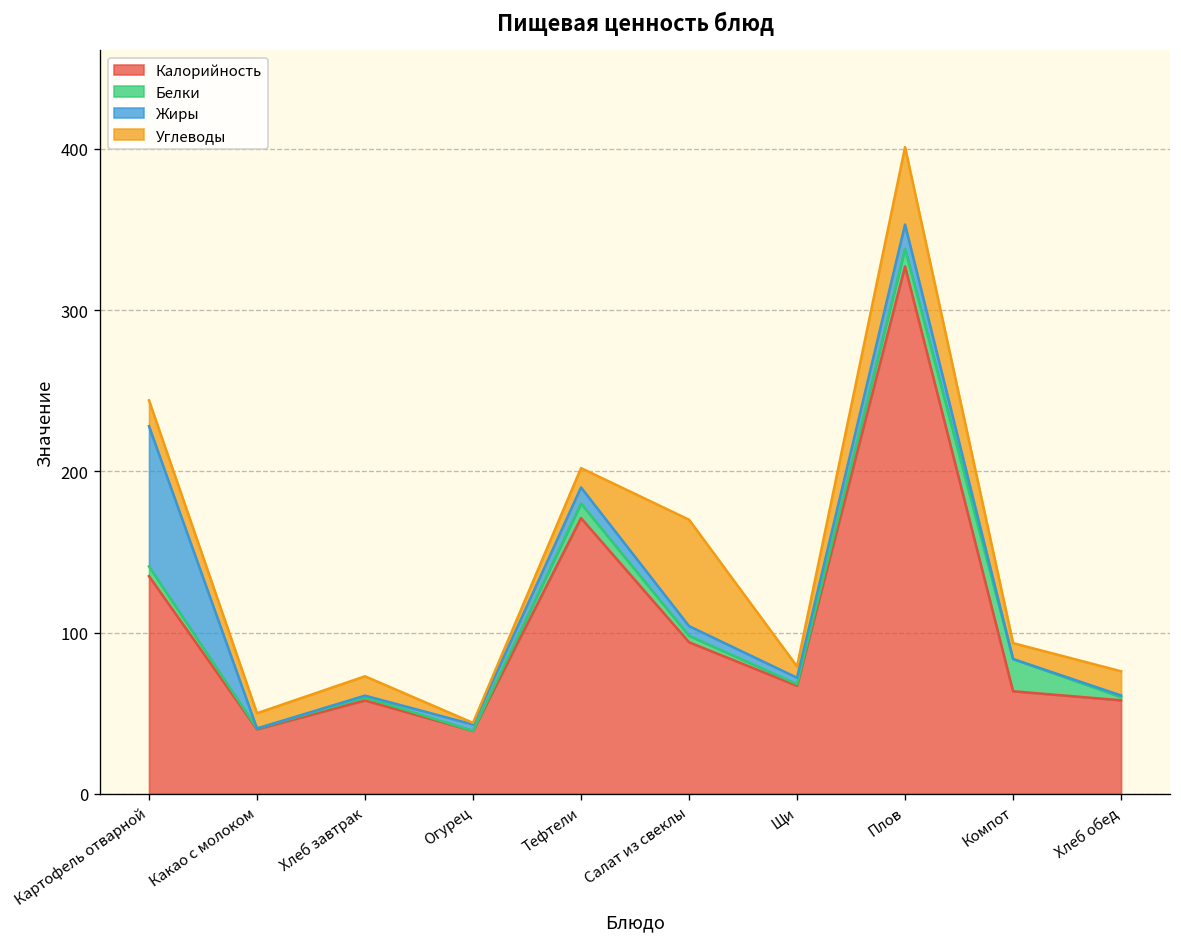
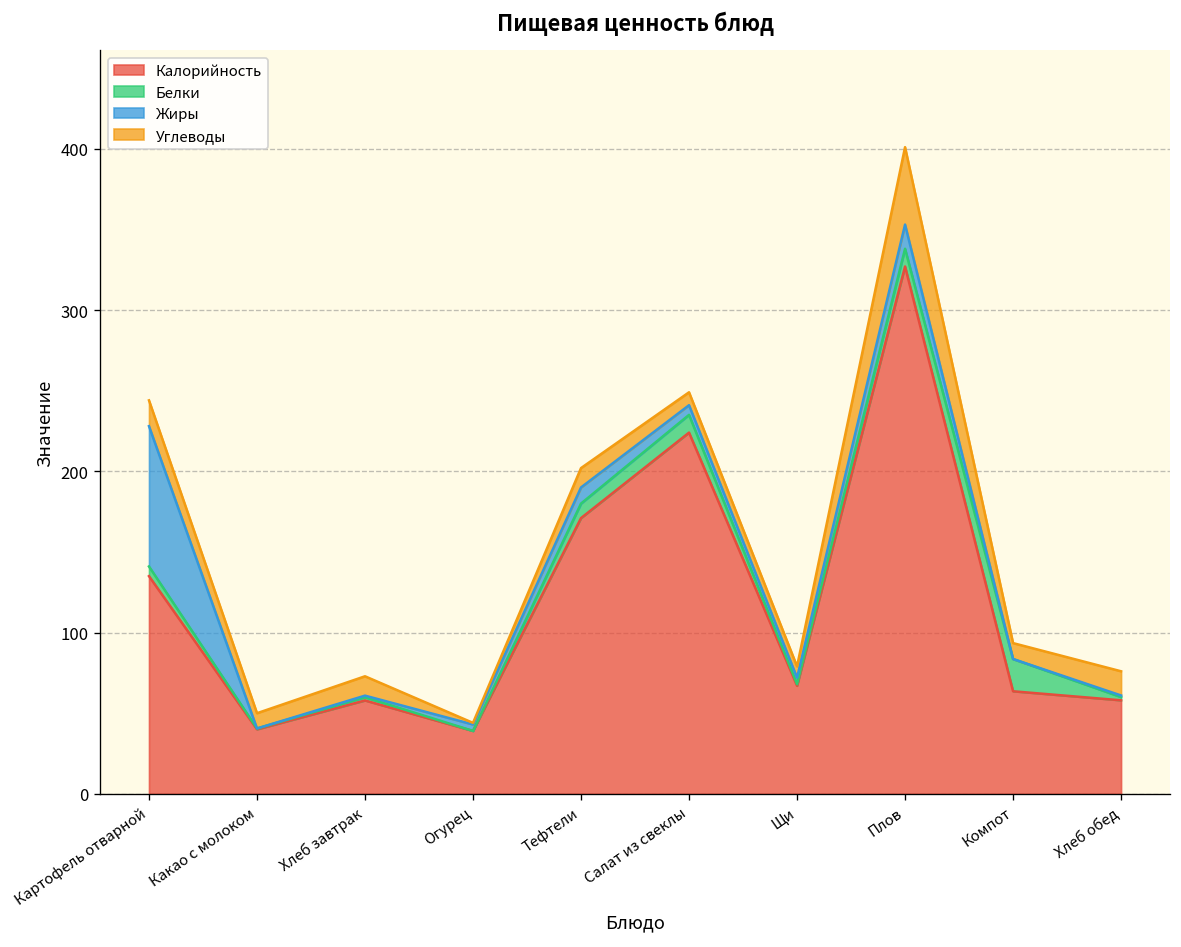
Калорийность, Салат из свеклы: 94 -> 224
Белки, Салат из свеклы: 4 -> 11
Углеводы, Салат из свеклы: 66 -> 8
